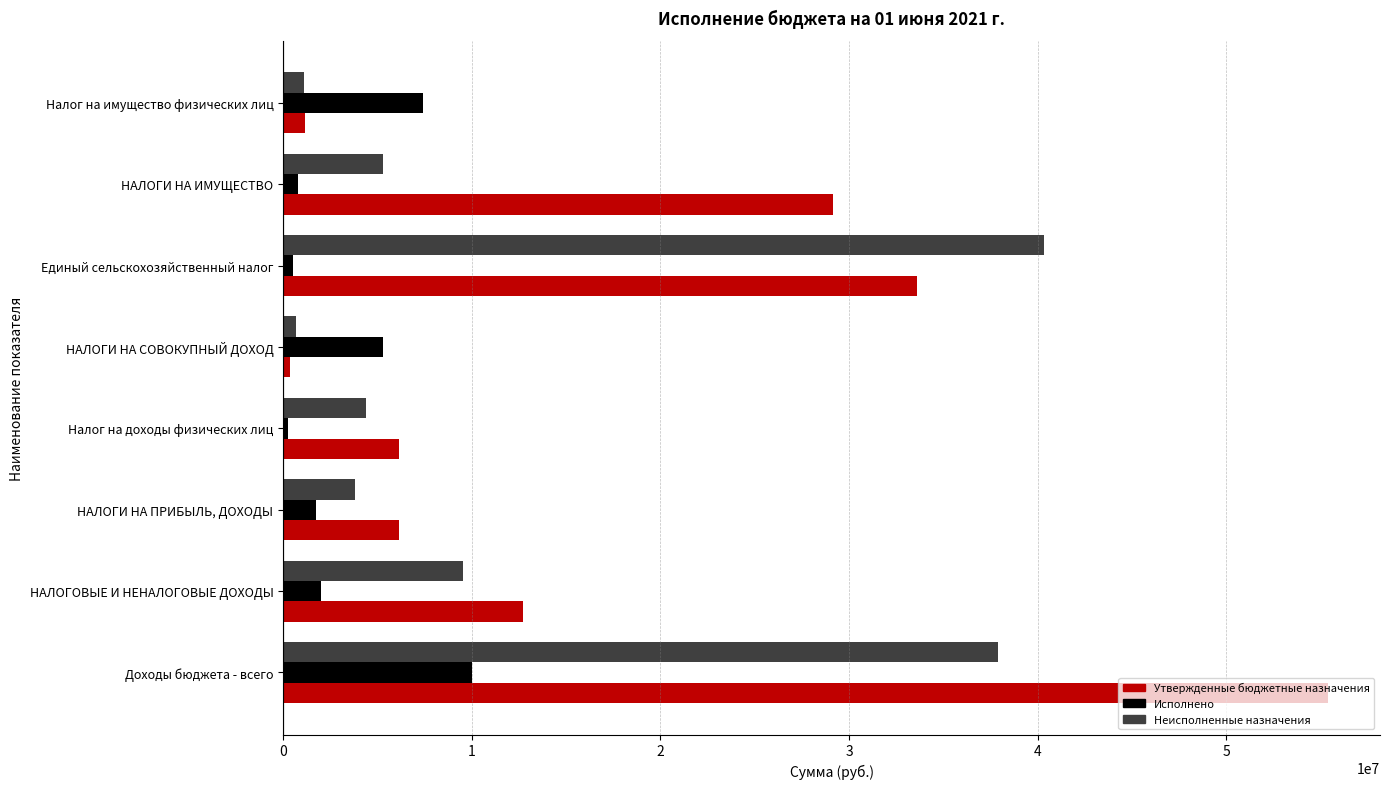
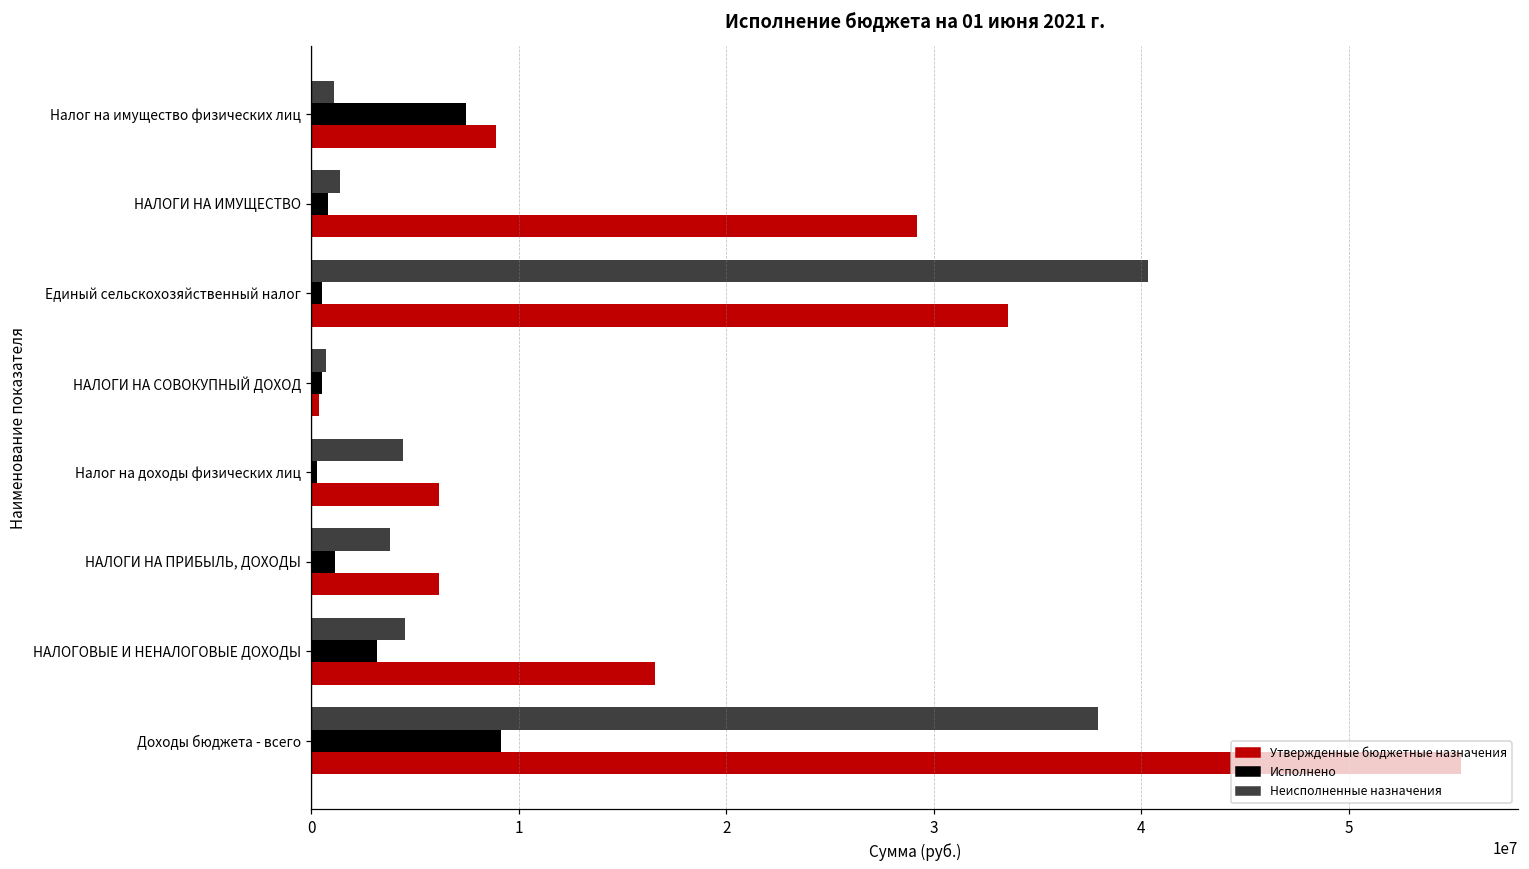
Утвержденные бюджетные назначения, Налог на имущество физических лиц: 1100000 -> 8900000
Неисполненные назначения, НАЛОГИ НА ИМУЩЕСТВО: 5300000 -> 1400000
Исполнено, НАЛОГИ НА СОВОКУПНЫЙ ДОХОД: 5300000 -> 500000
Исполнено, НАЛОГИ НА ПРИБЫЛЬ, ДОХОДЫ: 1700000 -> 1100000
Неисполненные назначения, НАЛОГОВЫЕ И НЕНАЛОГОВЫЕ ДОХОДЫ: 9500000 -> 4500000
Исполнено, НАЛОГОВЫЕ И НЕНАЛОГОВЫЕ ДОХОДЫ: 2000000 -> 3200000
Утвержденные бюджетные назначения, НАЛОГОВЫЕ И НЕНАЛОГОВЫЕ ДОХОДЫ: 12700000 -> 16600000
Исполнено, Доходы бюджета - всего: 10000000 -> 9200000
